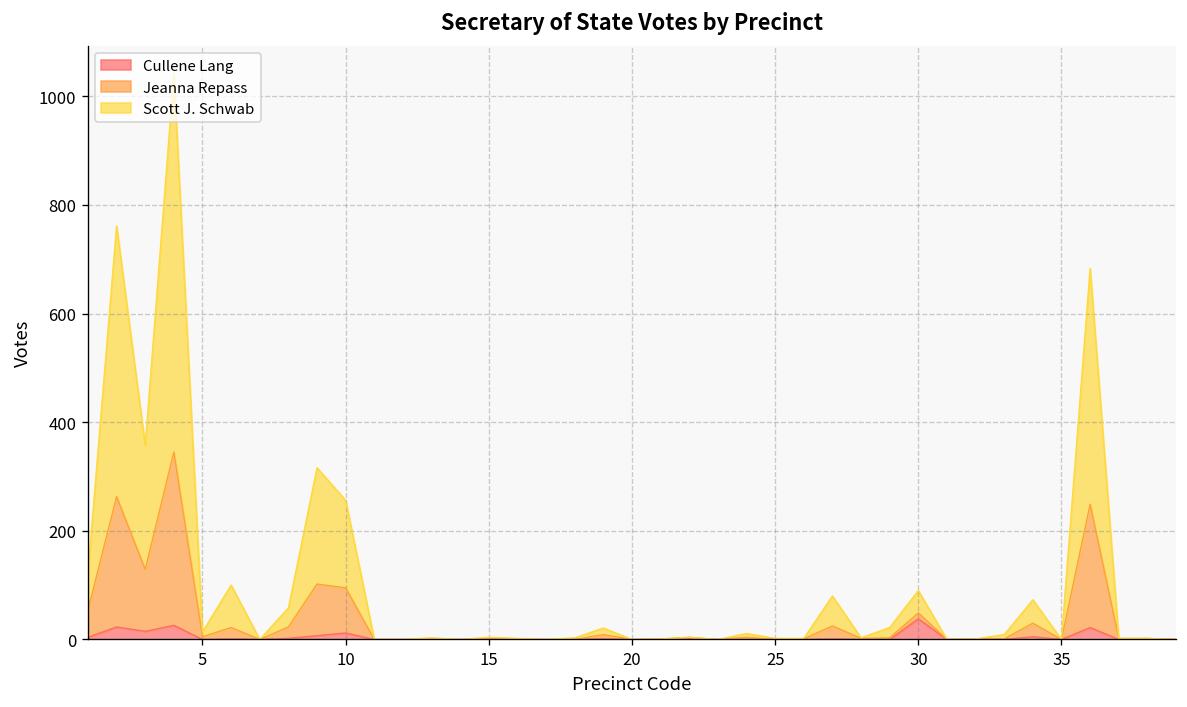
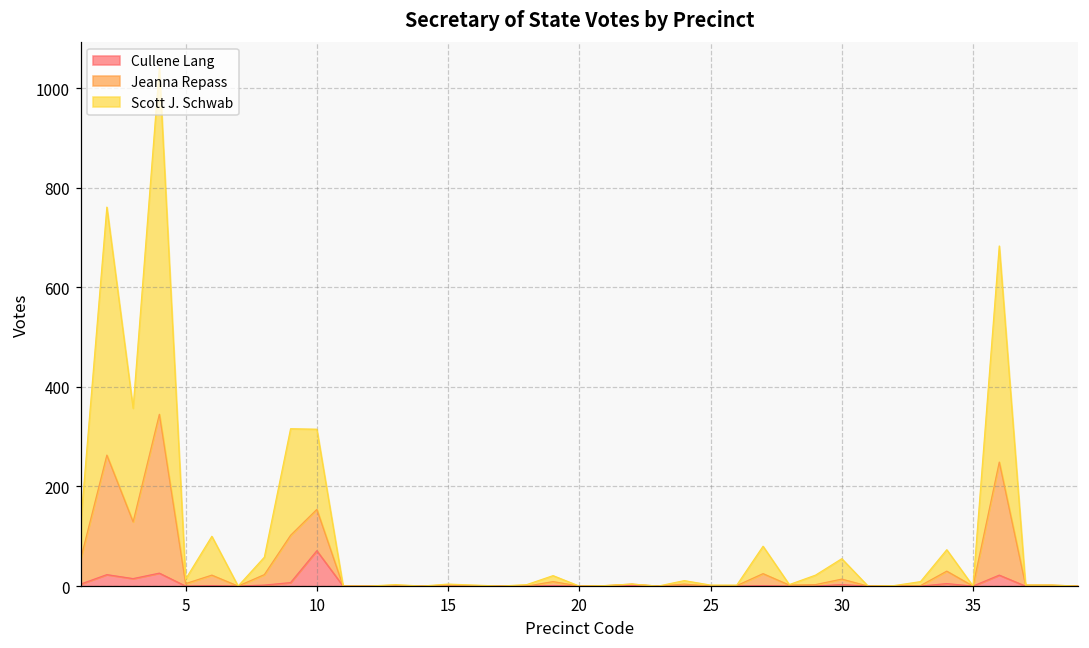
Cullene Lang, 10: 10 -> 70
Cullene Lang, 30: 40 -> 0
